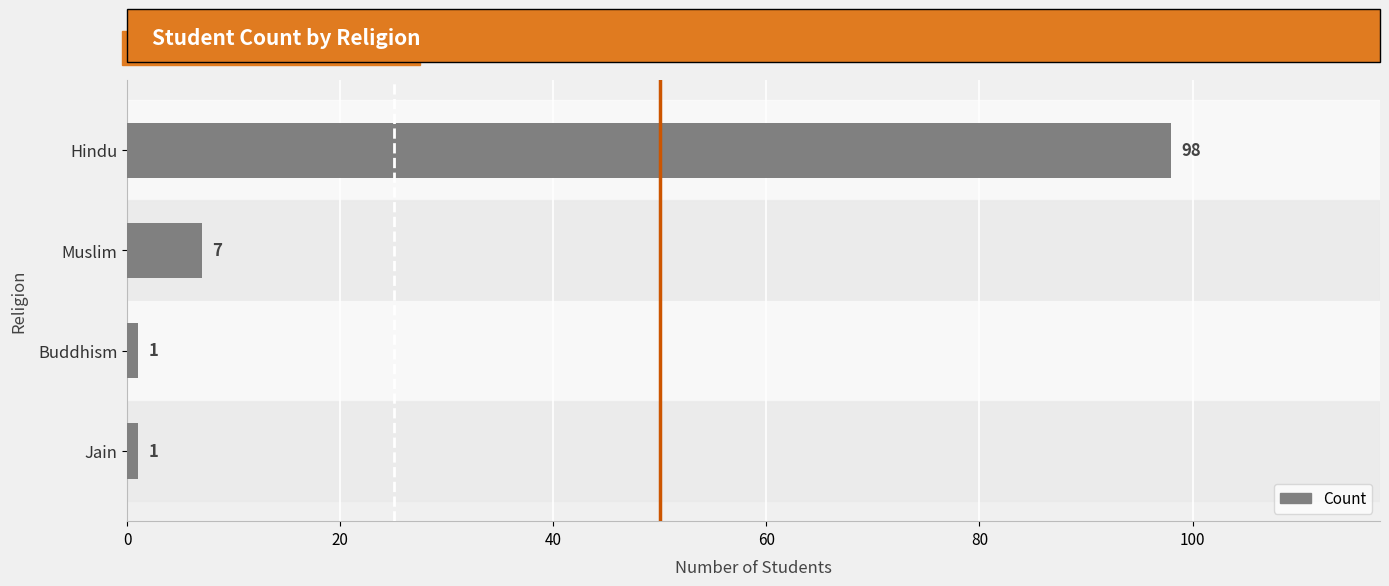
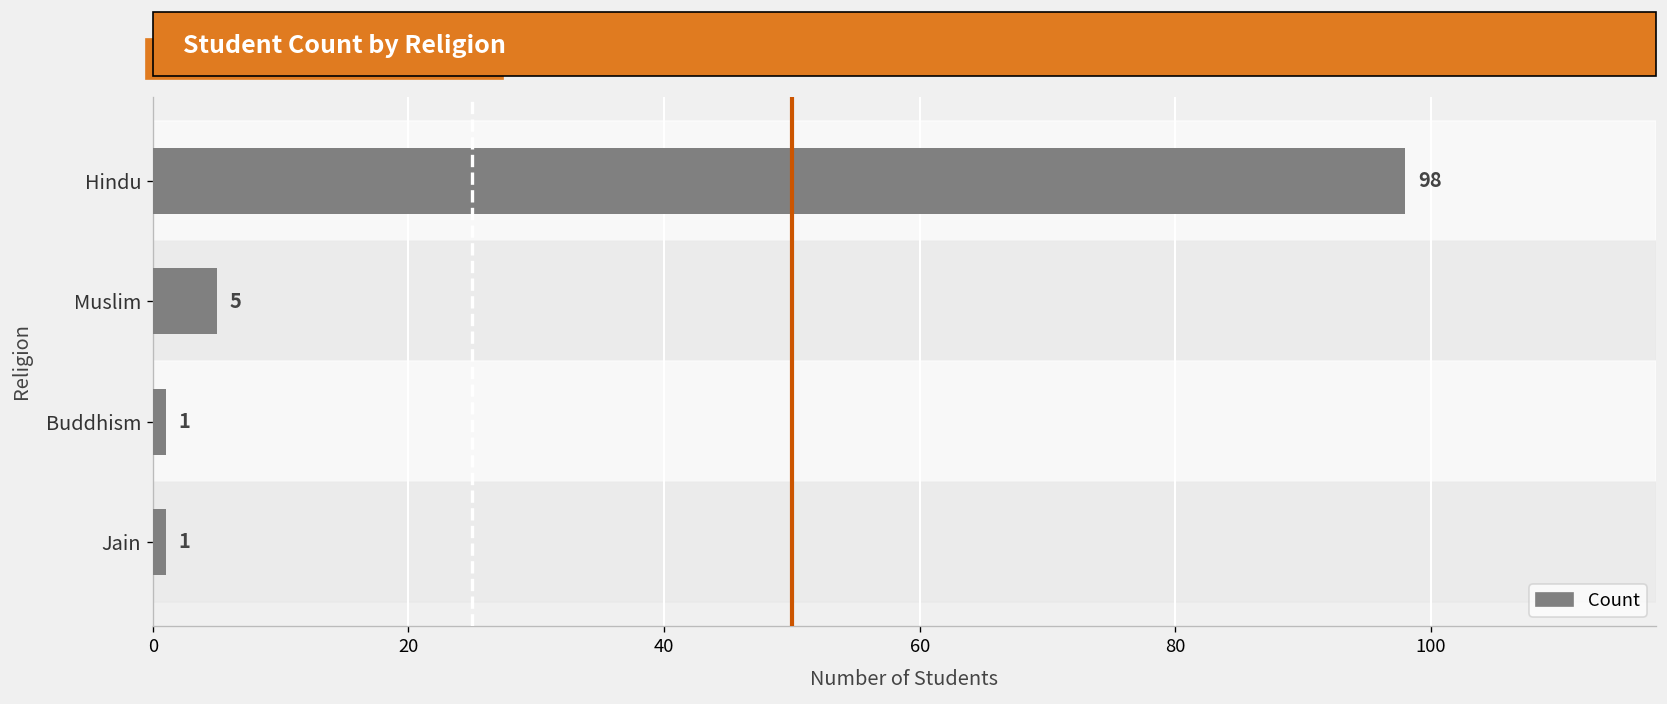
Muslim: 7 -> 5
